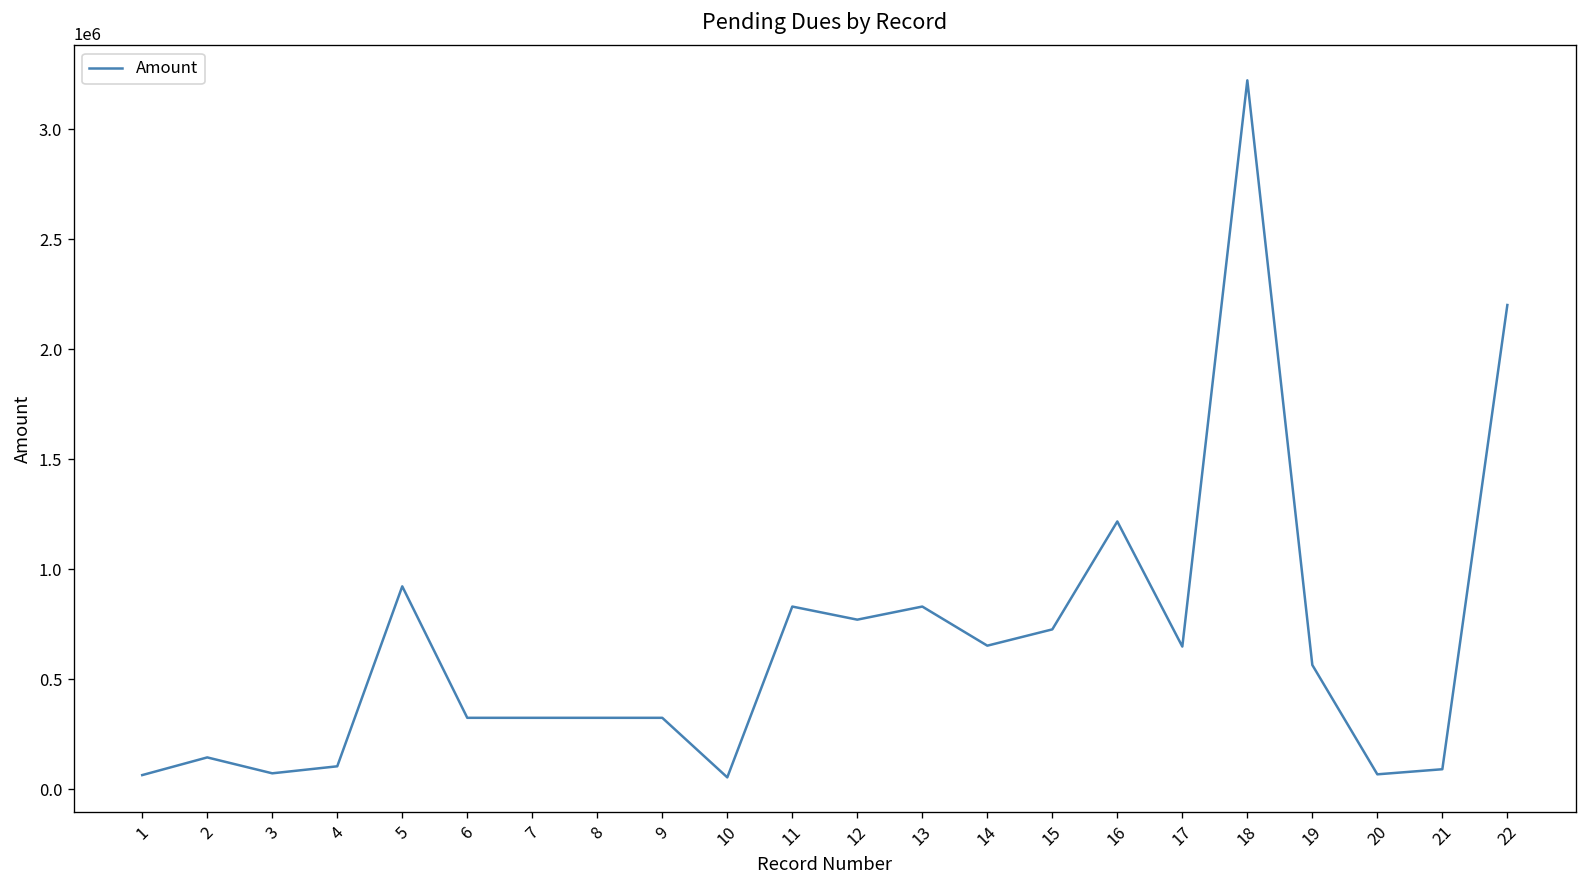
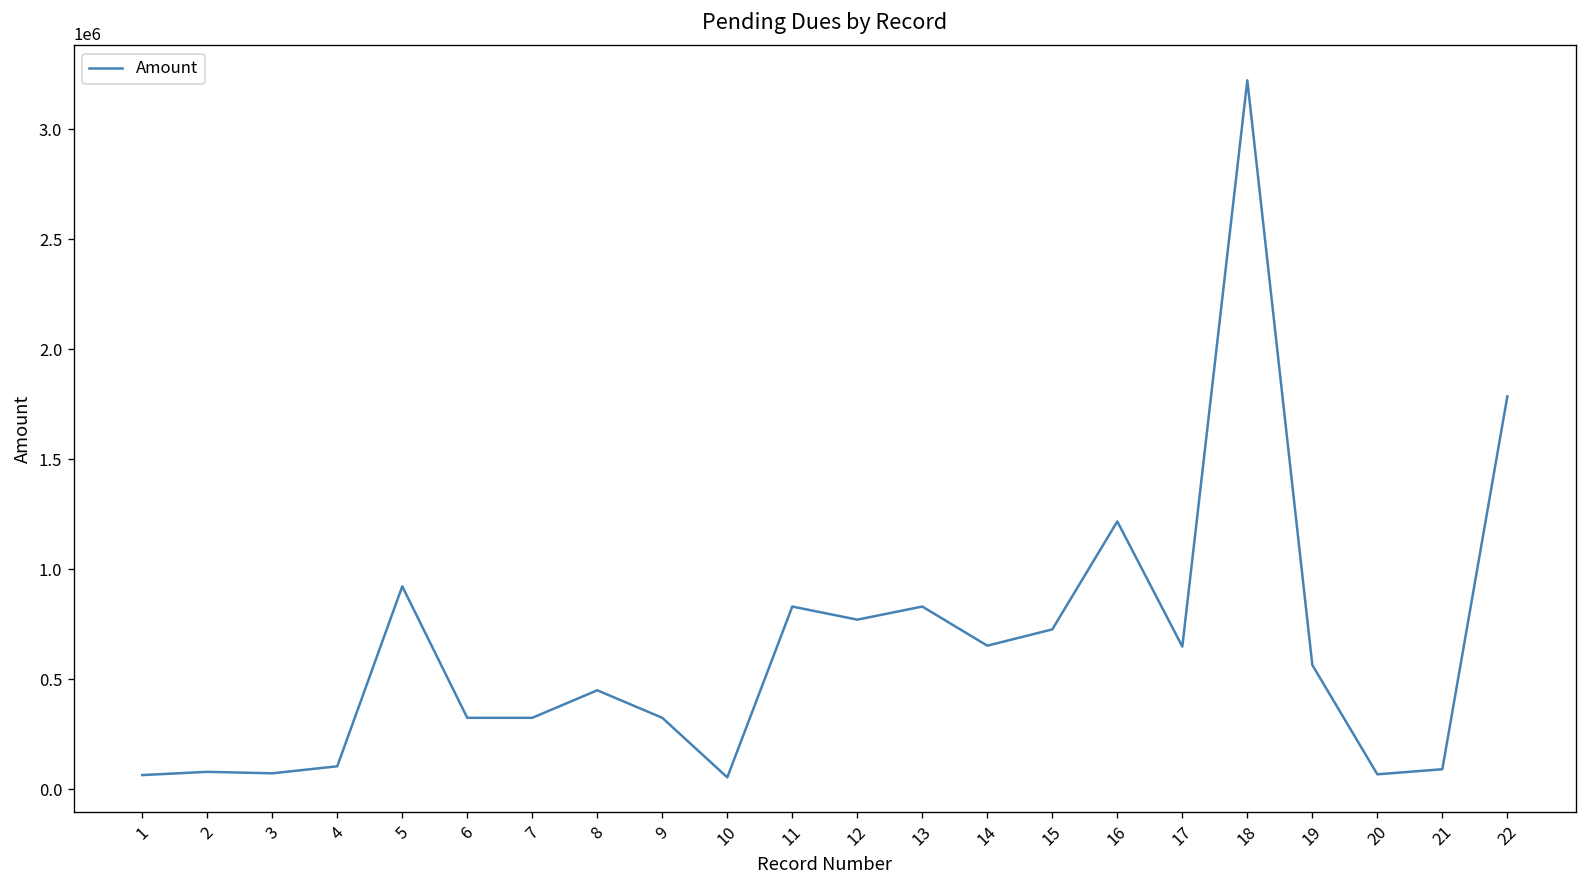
2: 140000 -> 80000
8: 320000 -> 450000
22: 2200000 -> 1790000
